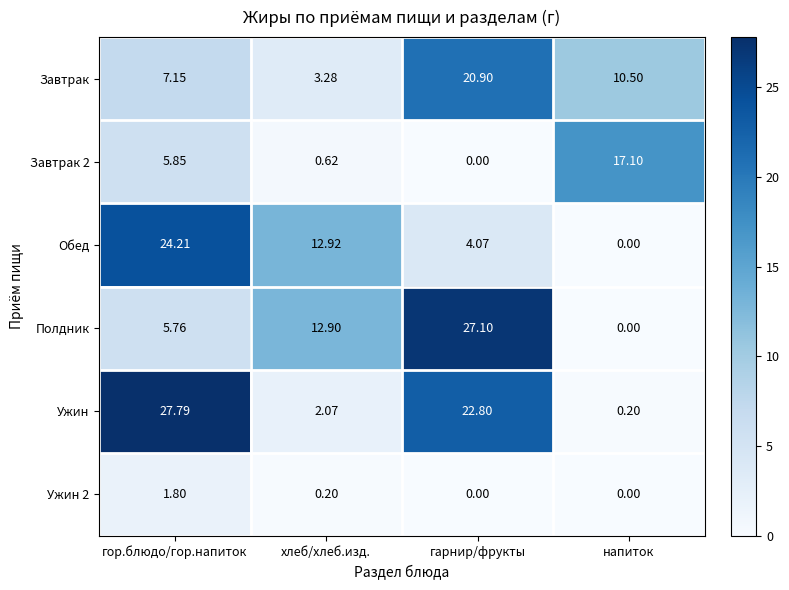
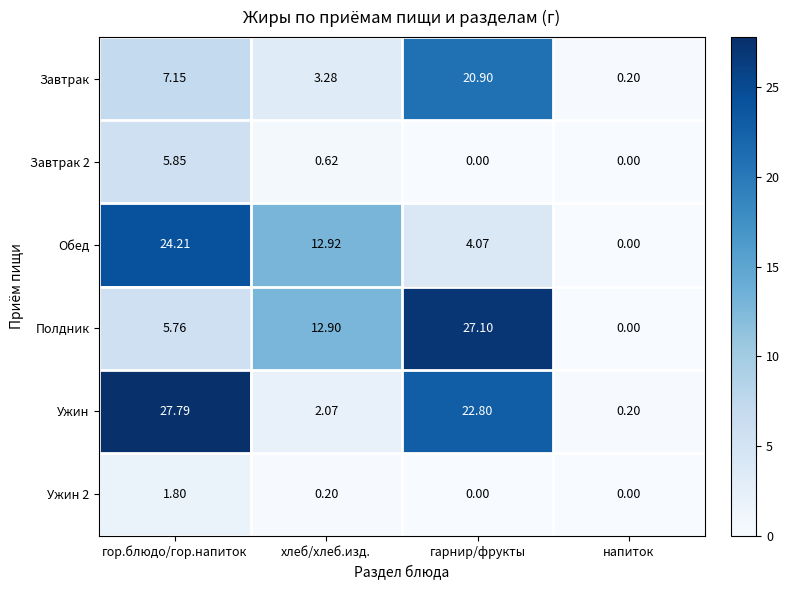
Завтрак, напиток: 10.50 -> 0.20
Завтрак 2, напиток: 17.10 -> 0.00
